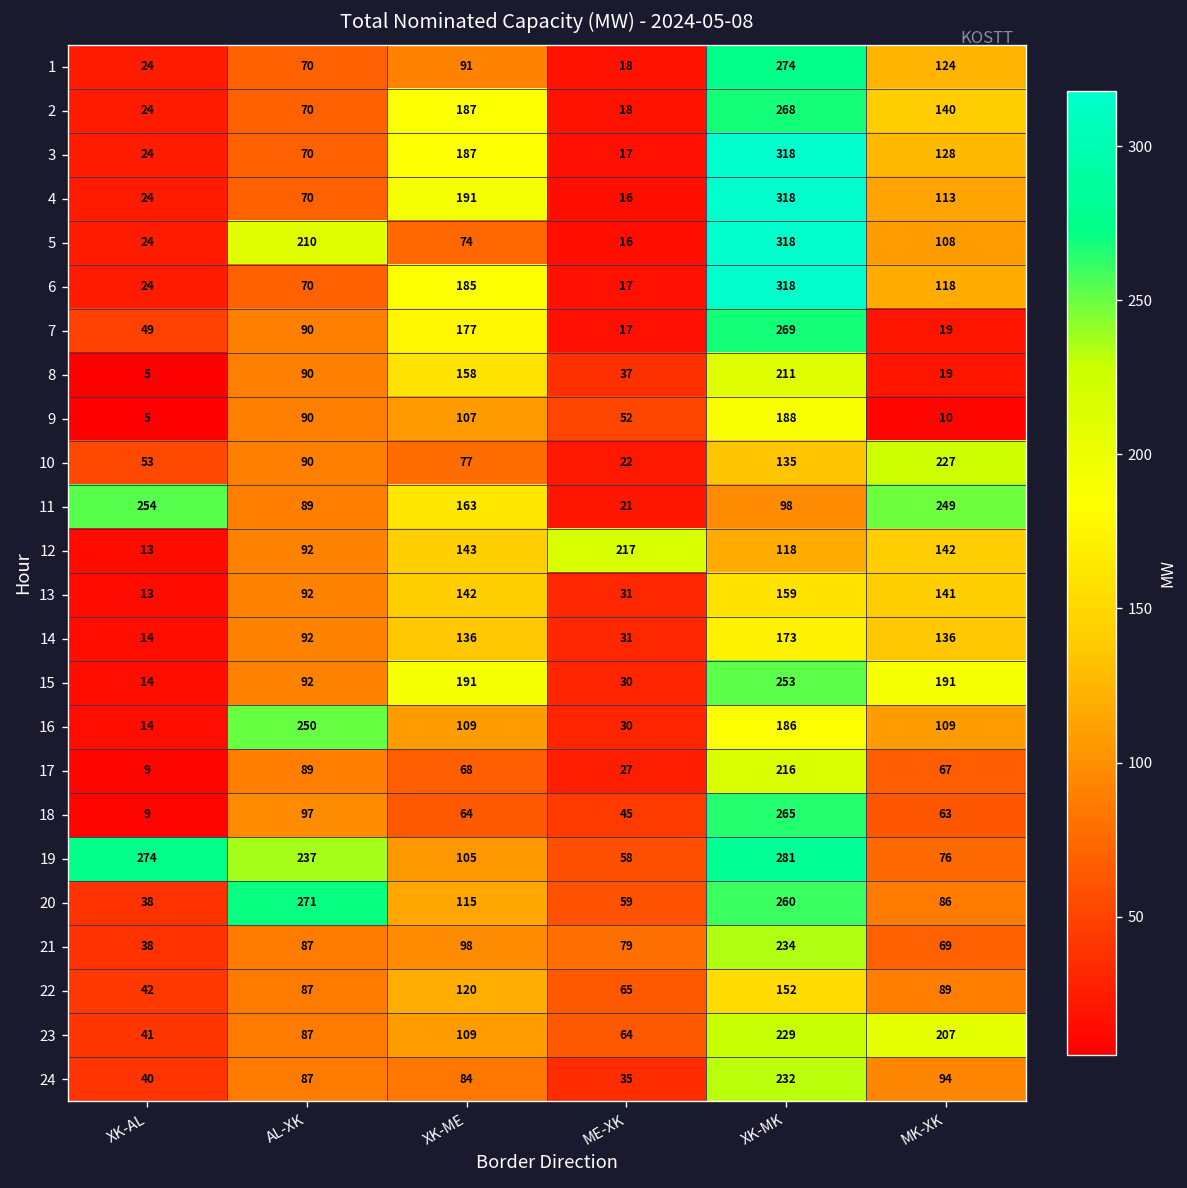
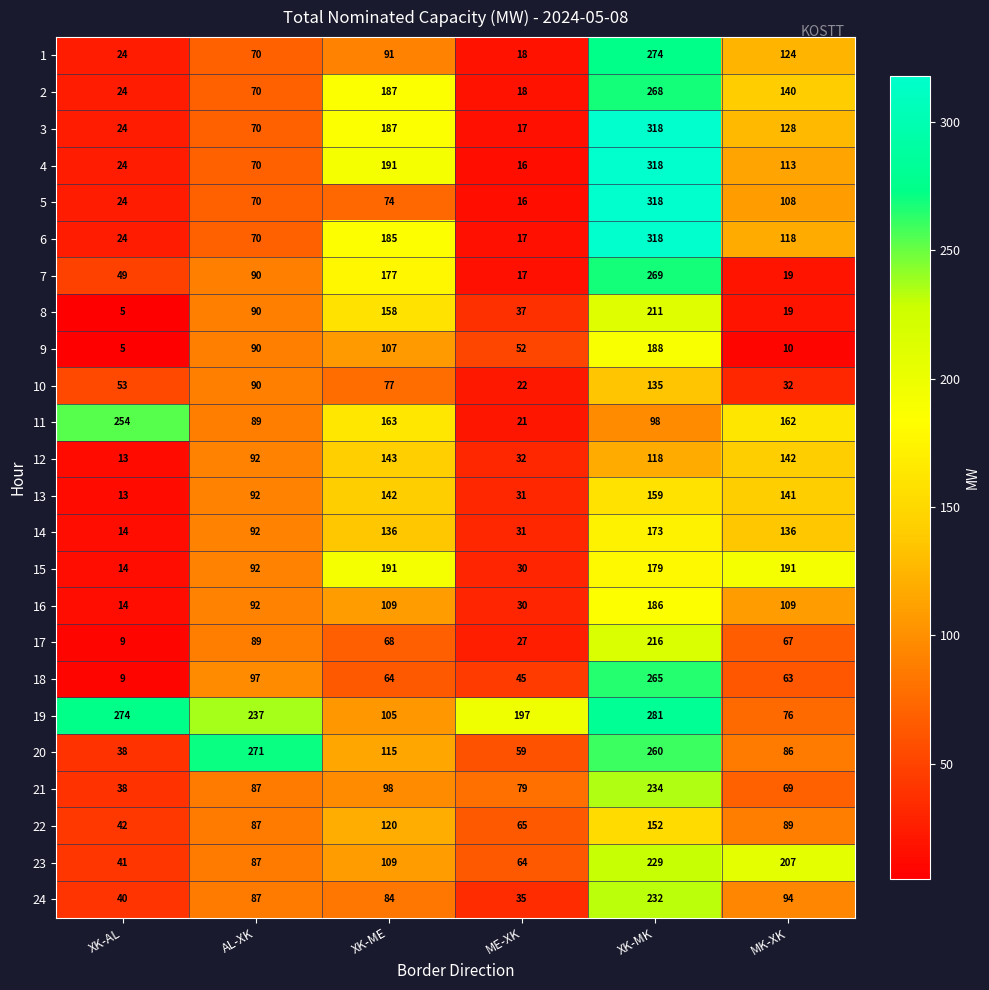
5, AL-XK: 210 -> 70
10, MK-XK: 227 -> 32
11, MK-XK: 249 -> 162
12, ME-XK: 217 -> 32
15, XK-MK: 253 -> 179
16, AL-XK: 250 -> 92
19, ME-XK: 58 -> 197
